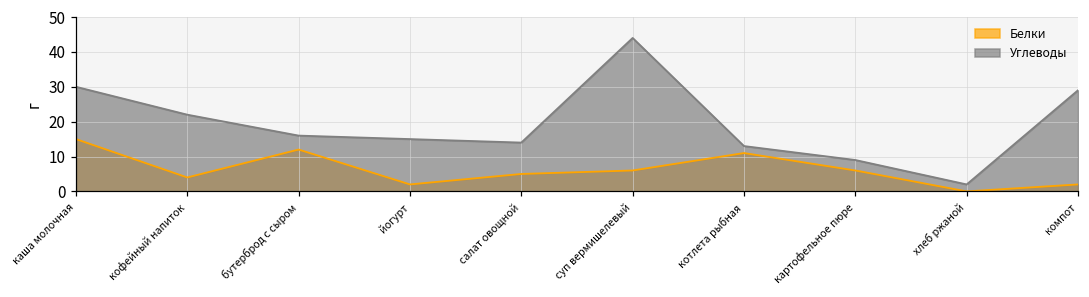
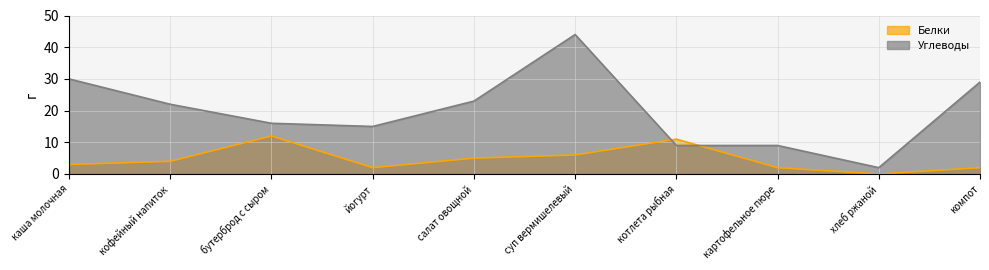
Белки, каша молочная: 15 -> 3
Углеводы, салат овощной: 14 -> 23
Углеводы, котлета рыбная: 13 -> 9
Белки, картофельное пюре: 6 -> 2
